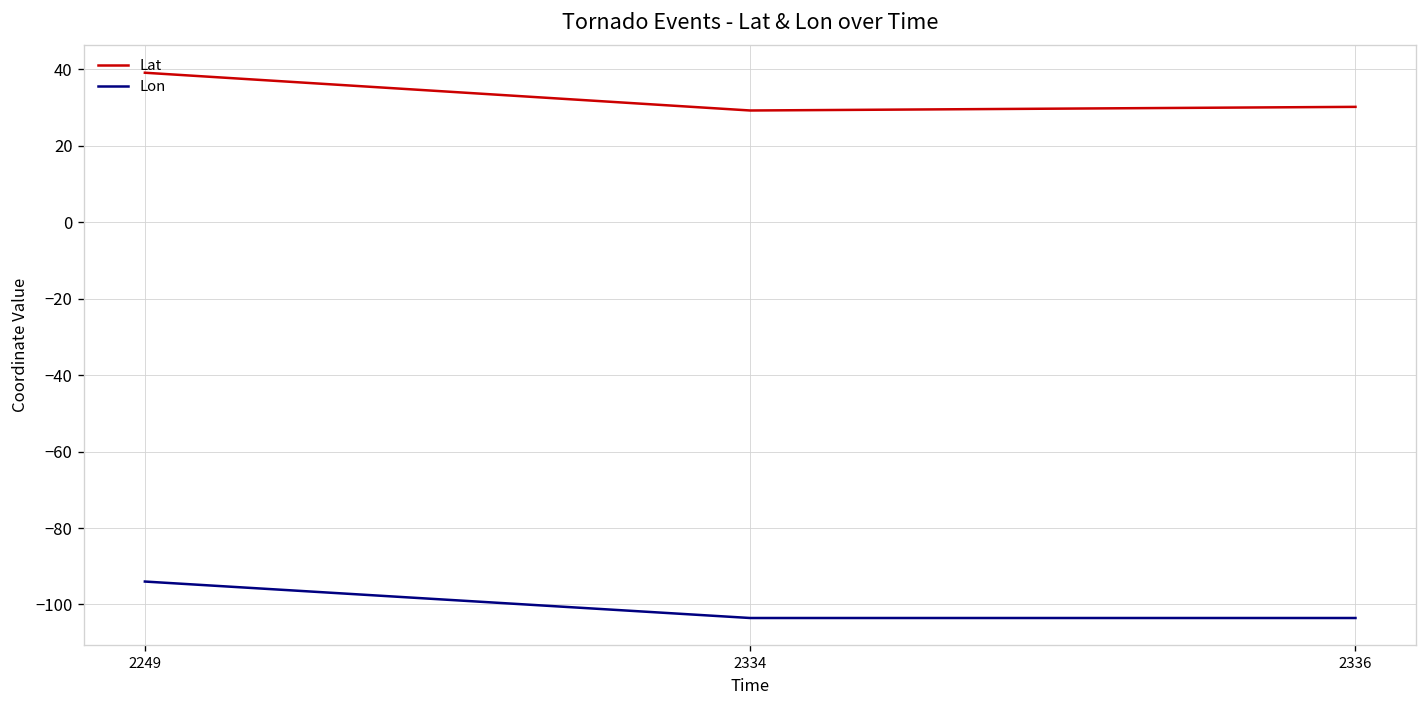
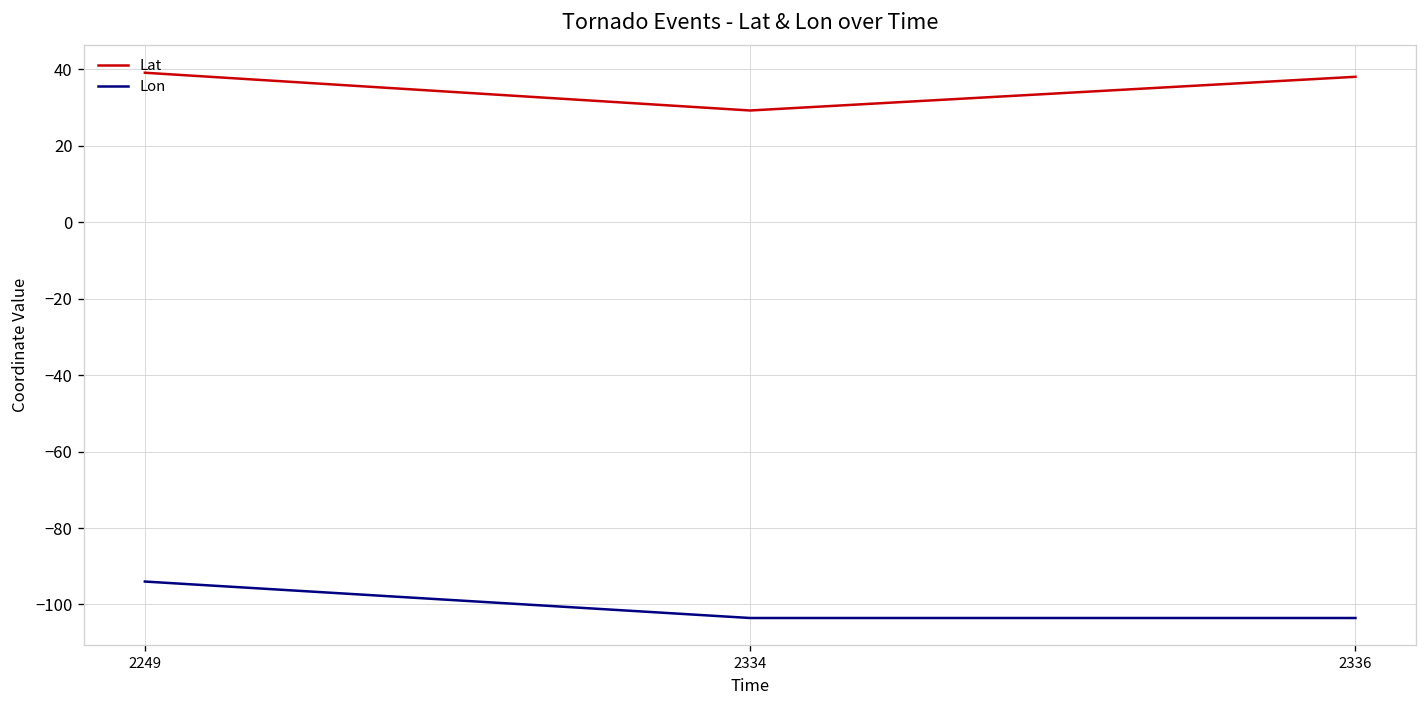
Lat, 2336: 30 -> 38
